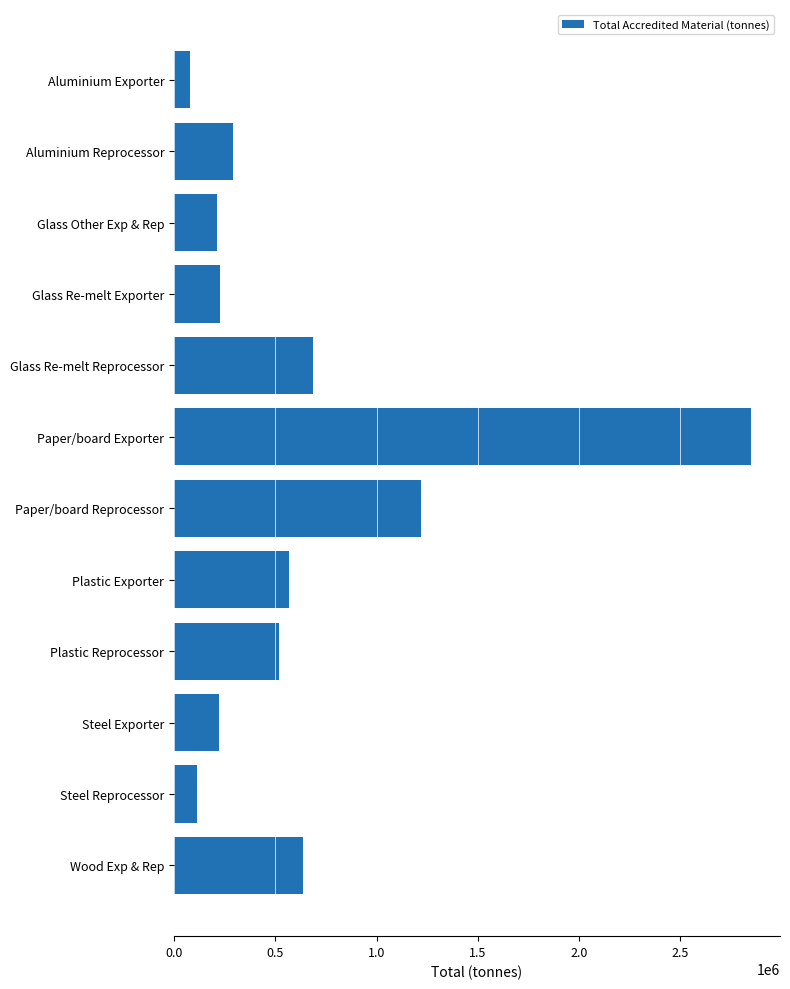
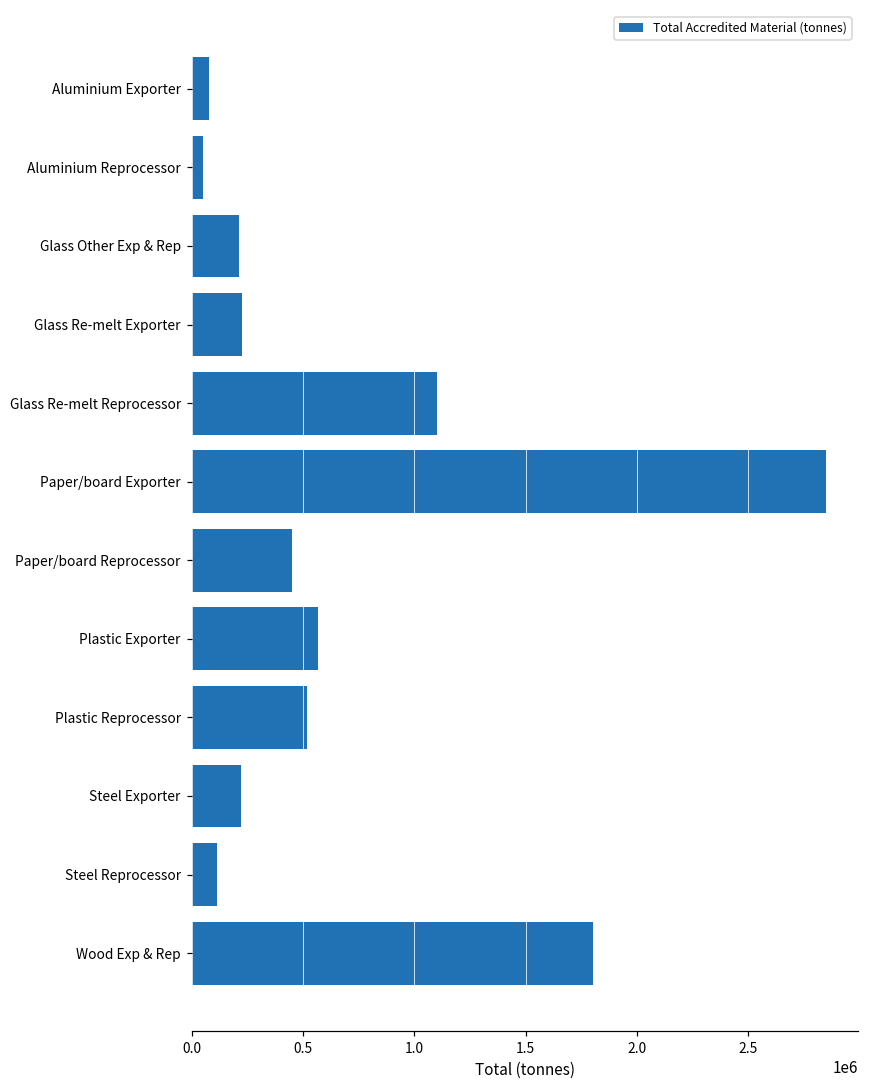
Aluminium Reprocessor: 290000 -> 50000
Glass Re-melt Reprocessor: 690000 -> 1100000
Paper/board Reprocessor: 1220000 -> 450000
Wood Exp & Rep: 630000 -> 1800000
